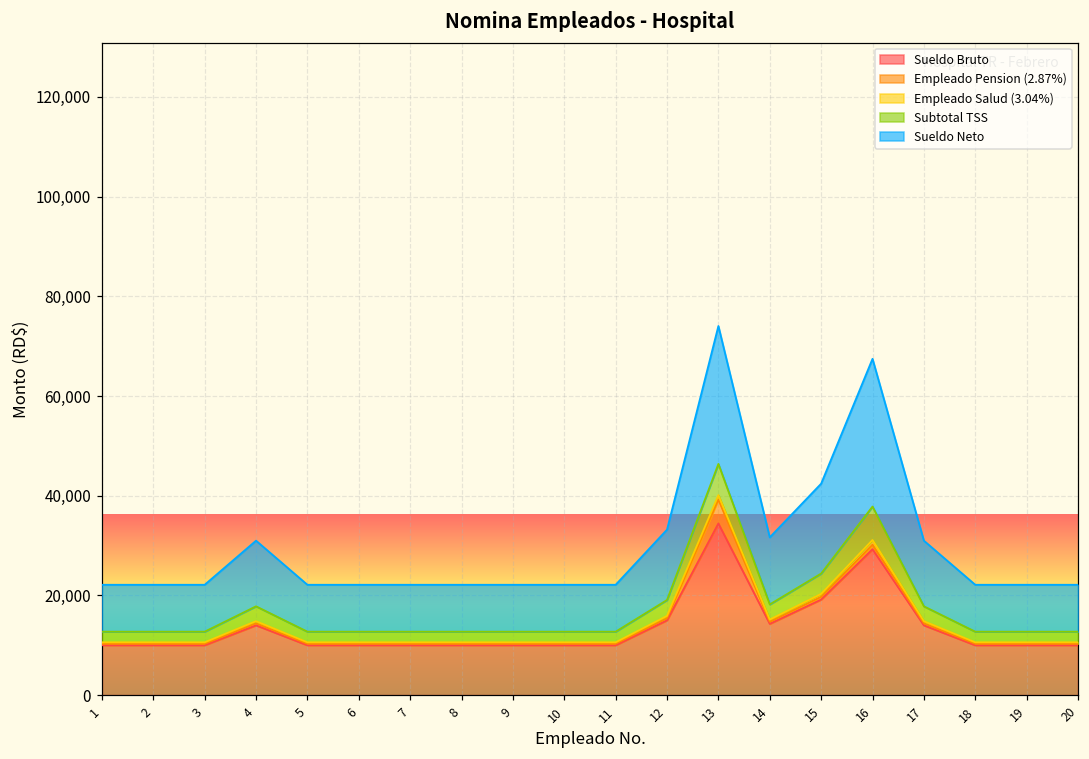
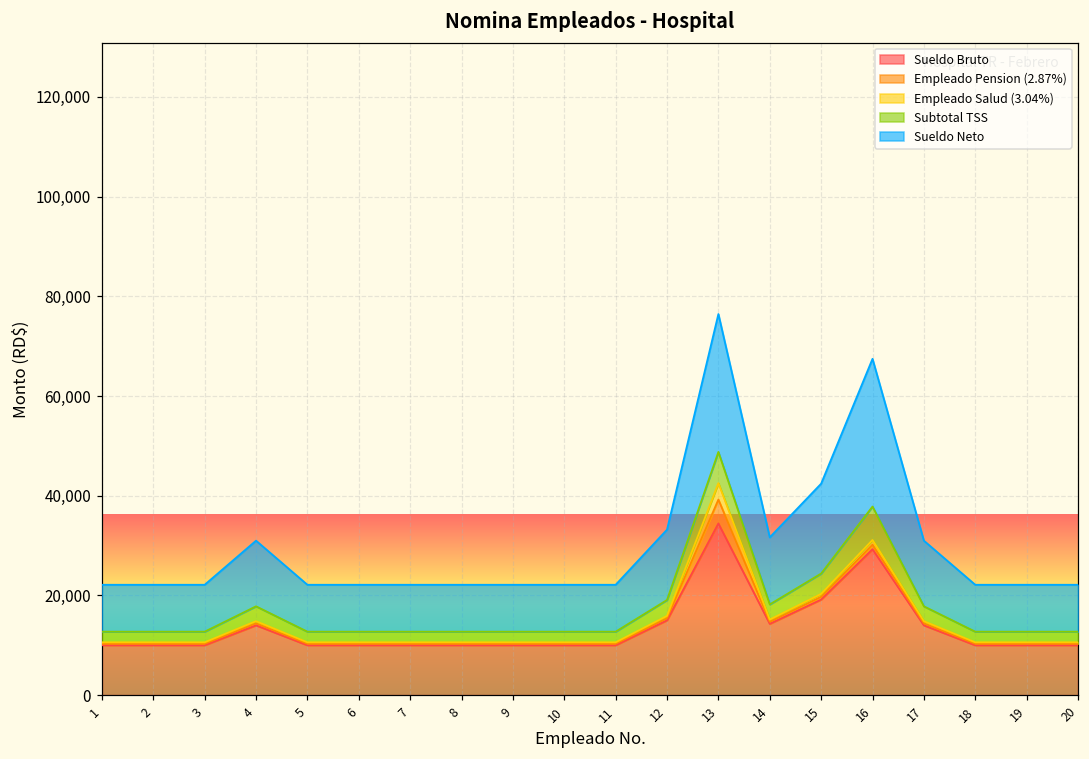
Empleado Salud (3.04%), 13: 1,000 -> 3,000
